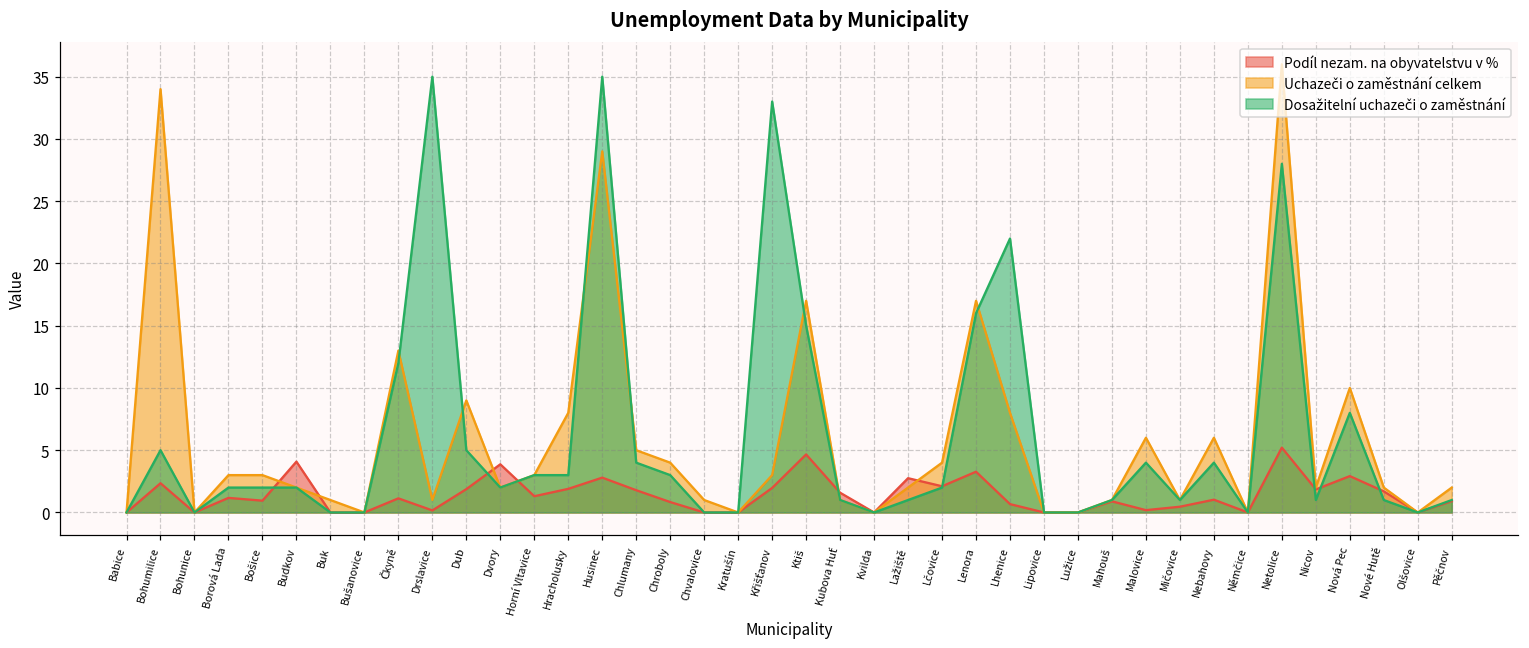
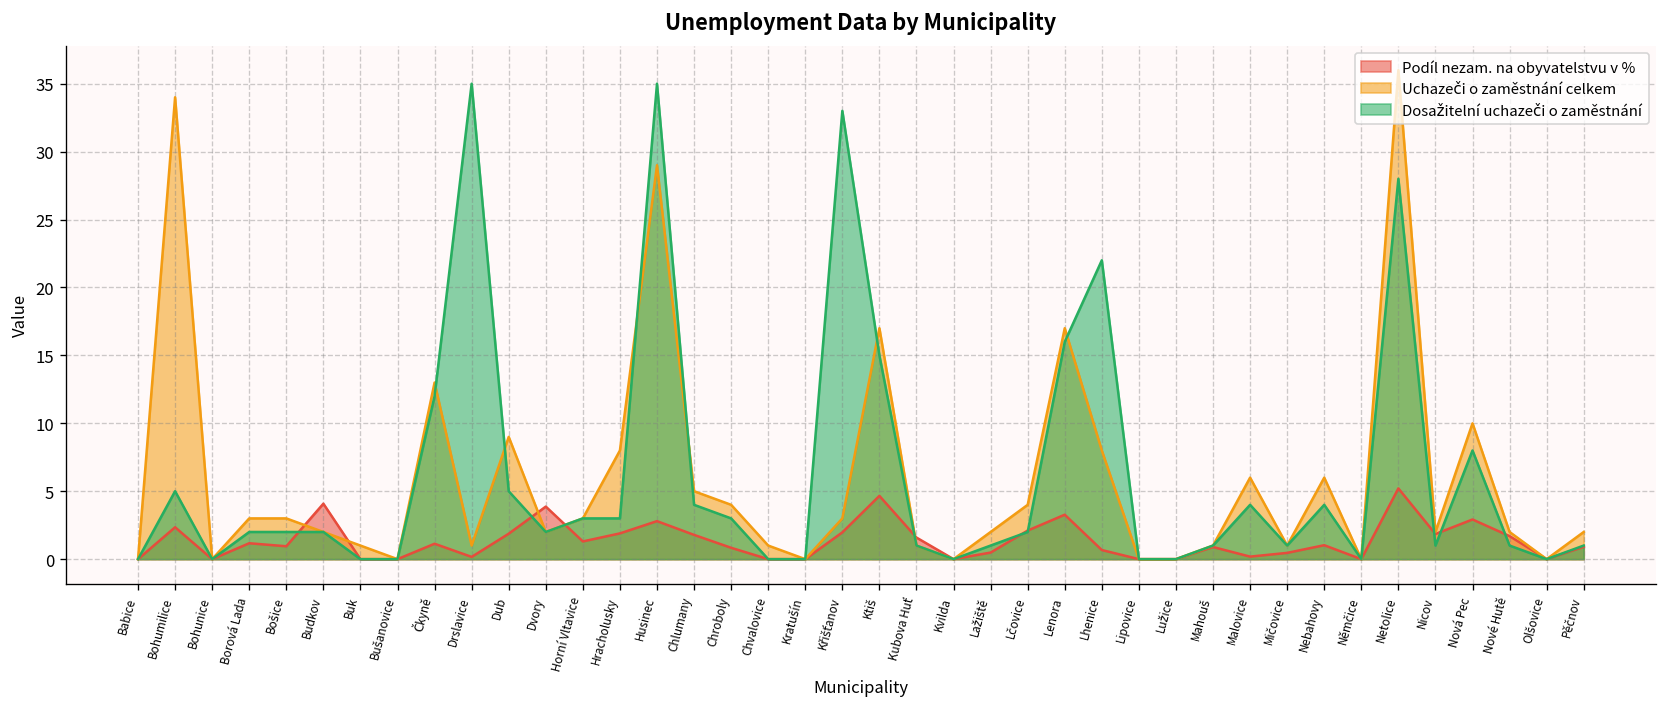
Podíl nezam. na obyvatelstvu v %, Lažiště: 2.8 -> 0.5
